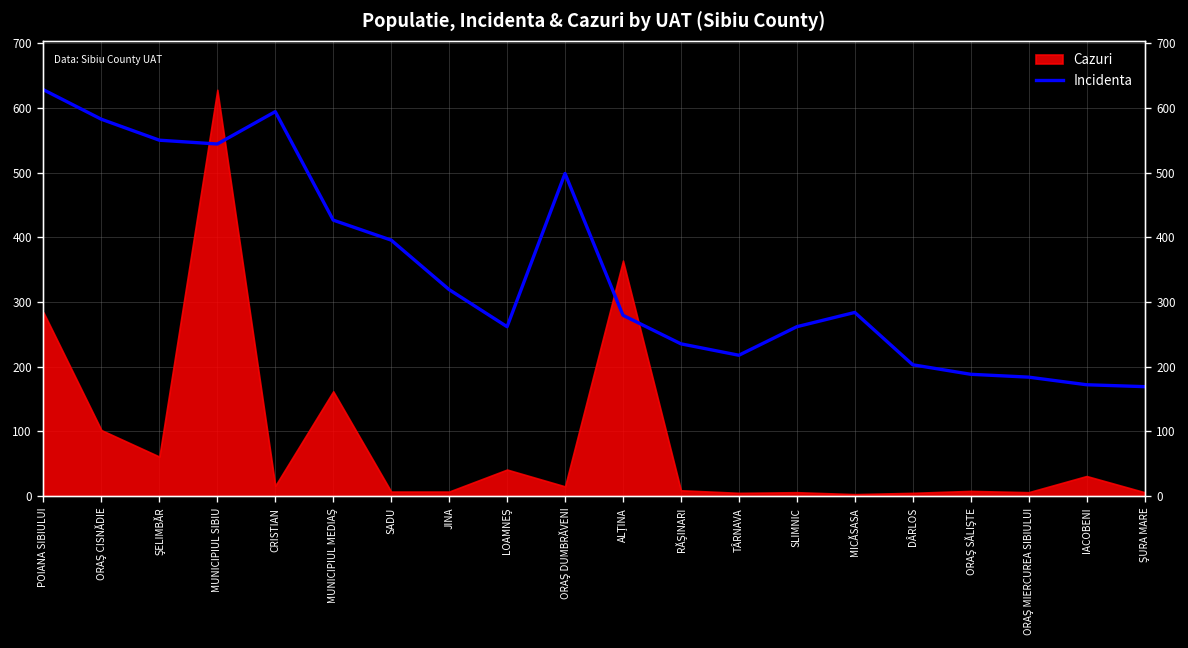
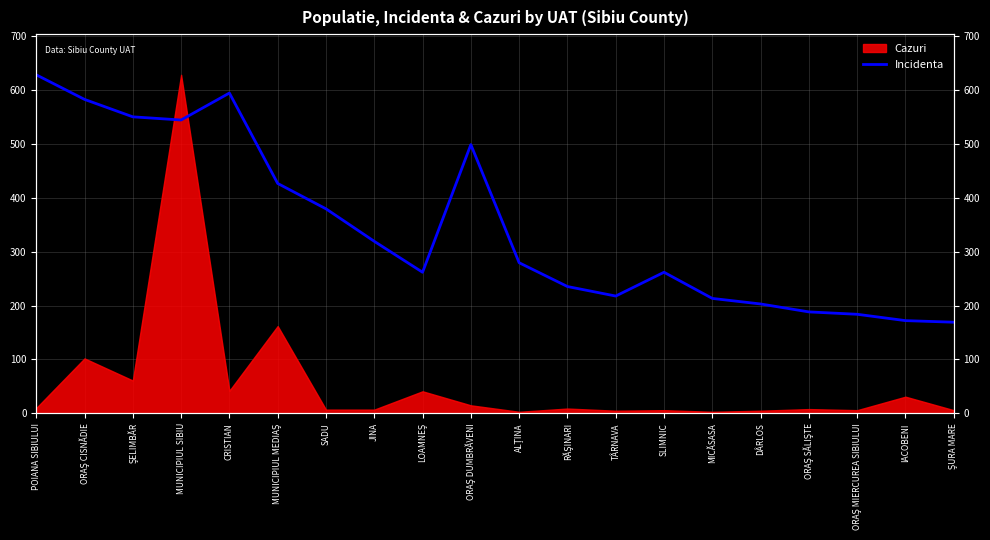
Cazuri, POIANA SIBIULUI: 280 -> 10
Cazuri, CRISTIAN: 20 -> 40
Incidenta, SADU: 400 -> 380
Cazuri, ALŢINA: 360 -> 0
Incidenta, MICĂSASA: 280 -> 210
